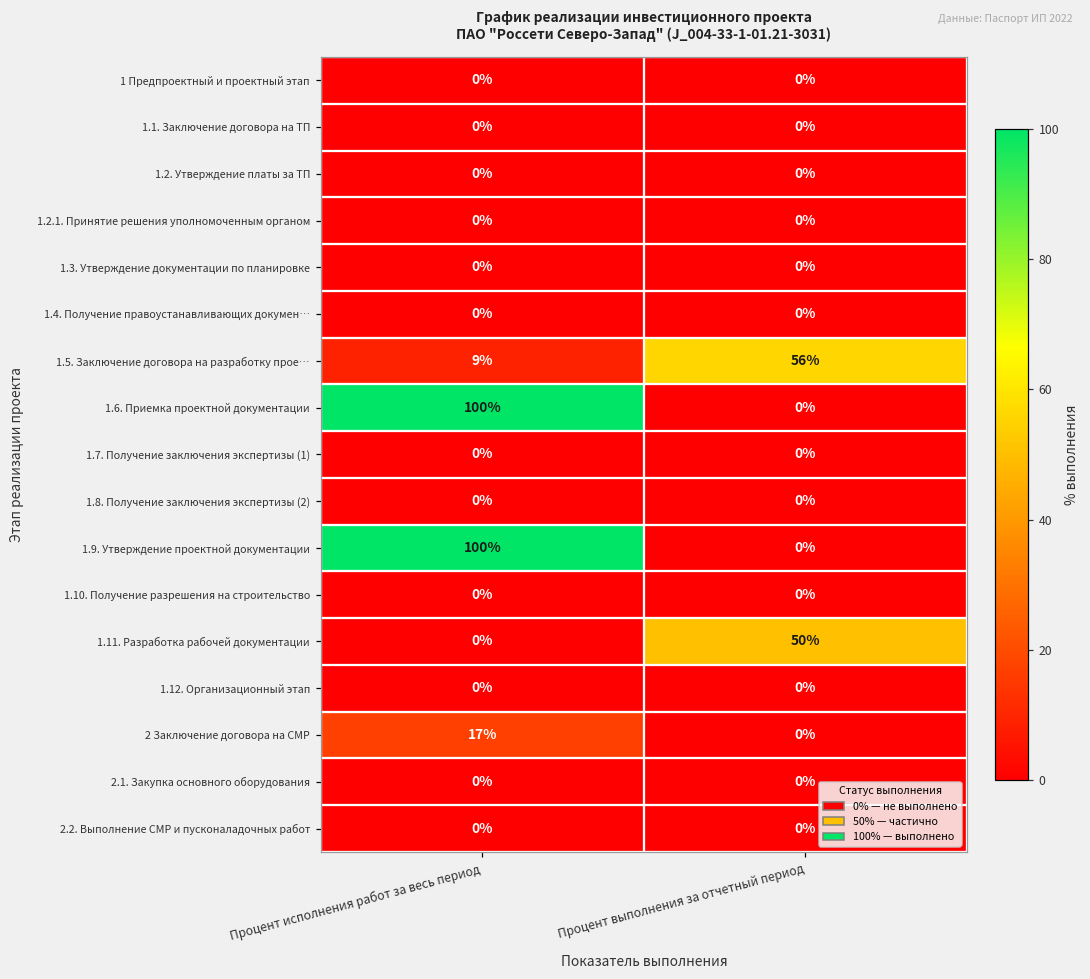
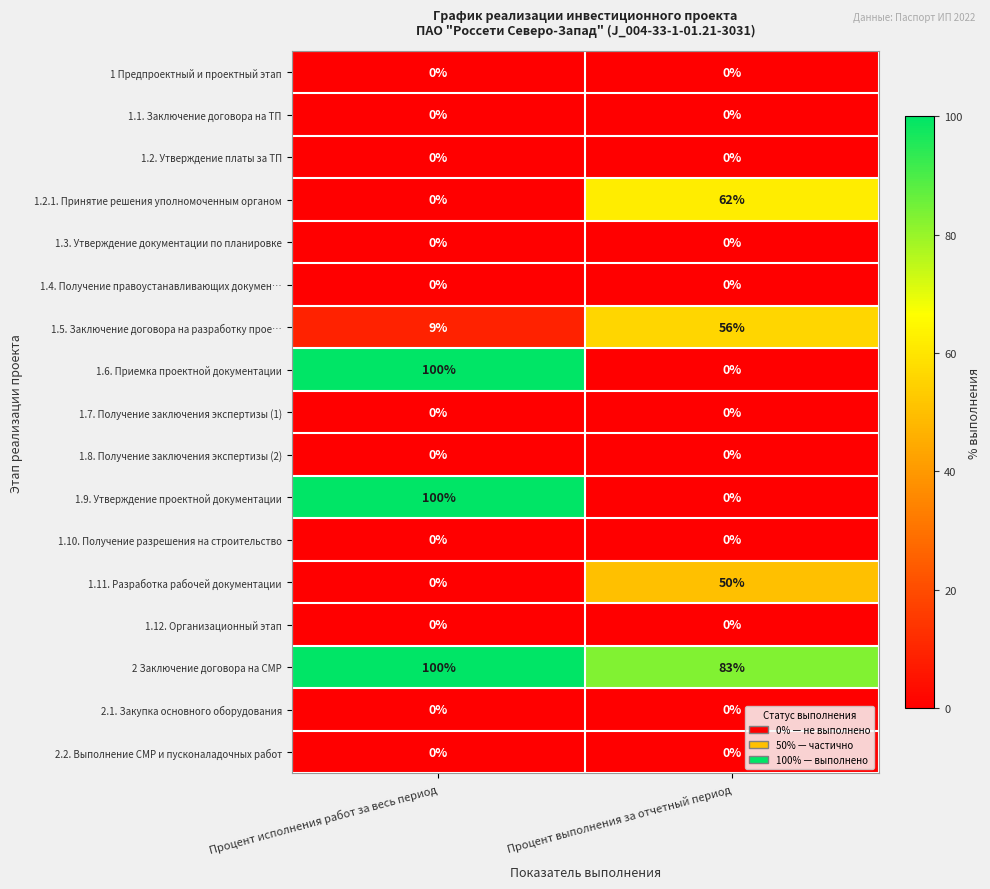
1.2.1. Принятие решения уполномоченным органом, Процент выполнения за отчетный период: 0% -> 62%
2 Заключение договора на СМР, Процент исполнения работ за весь период: 17% -> 100%
2 Заключение договора на СМР, Процент выполнения за отчетный период: 0% -> 83%
